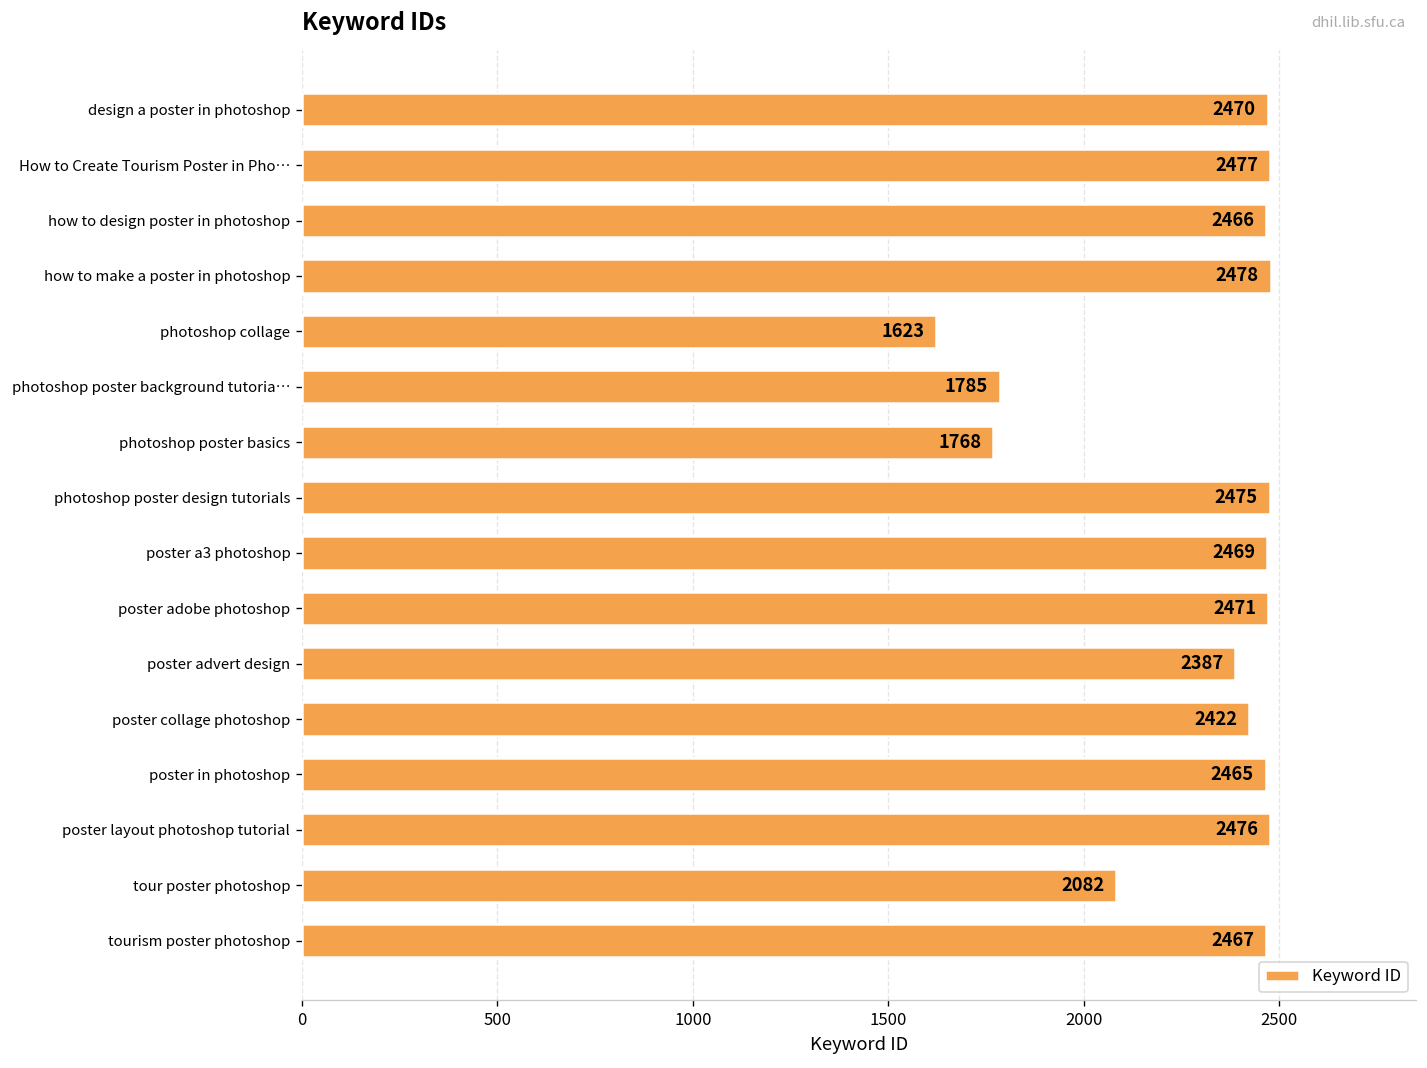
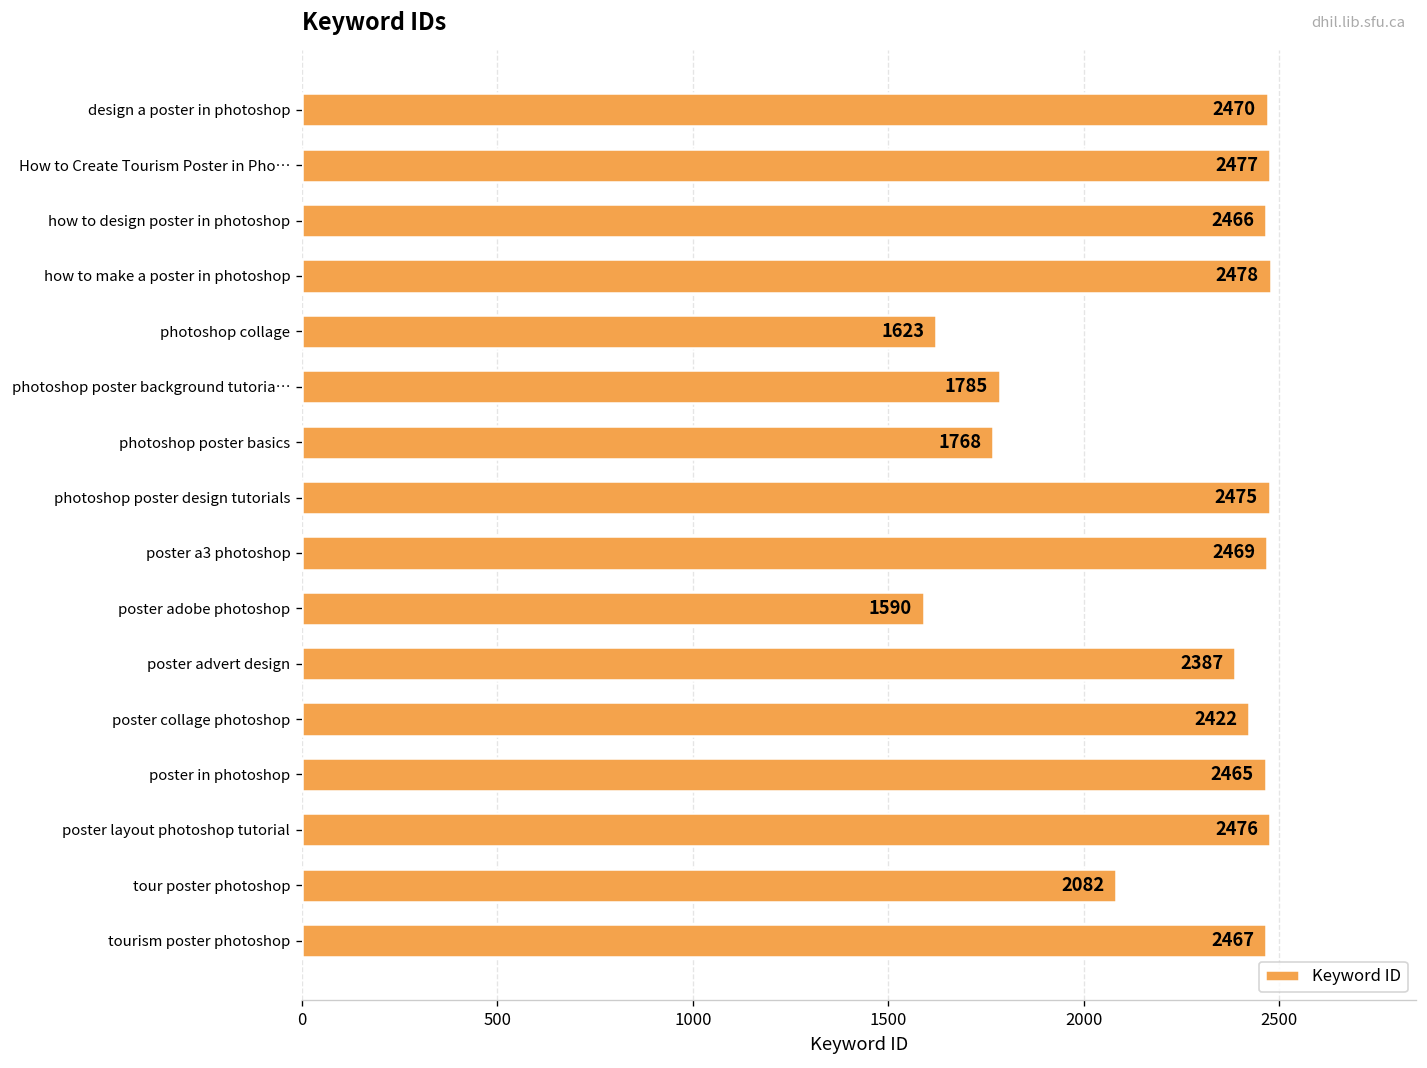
poster adobe photoshop: 2471 -> 1590
